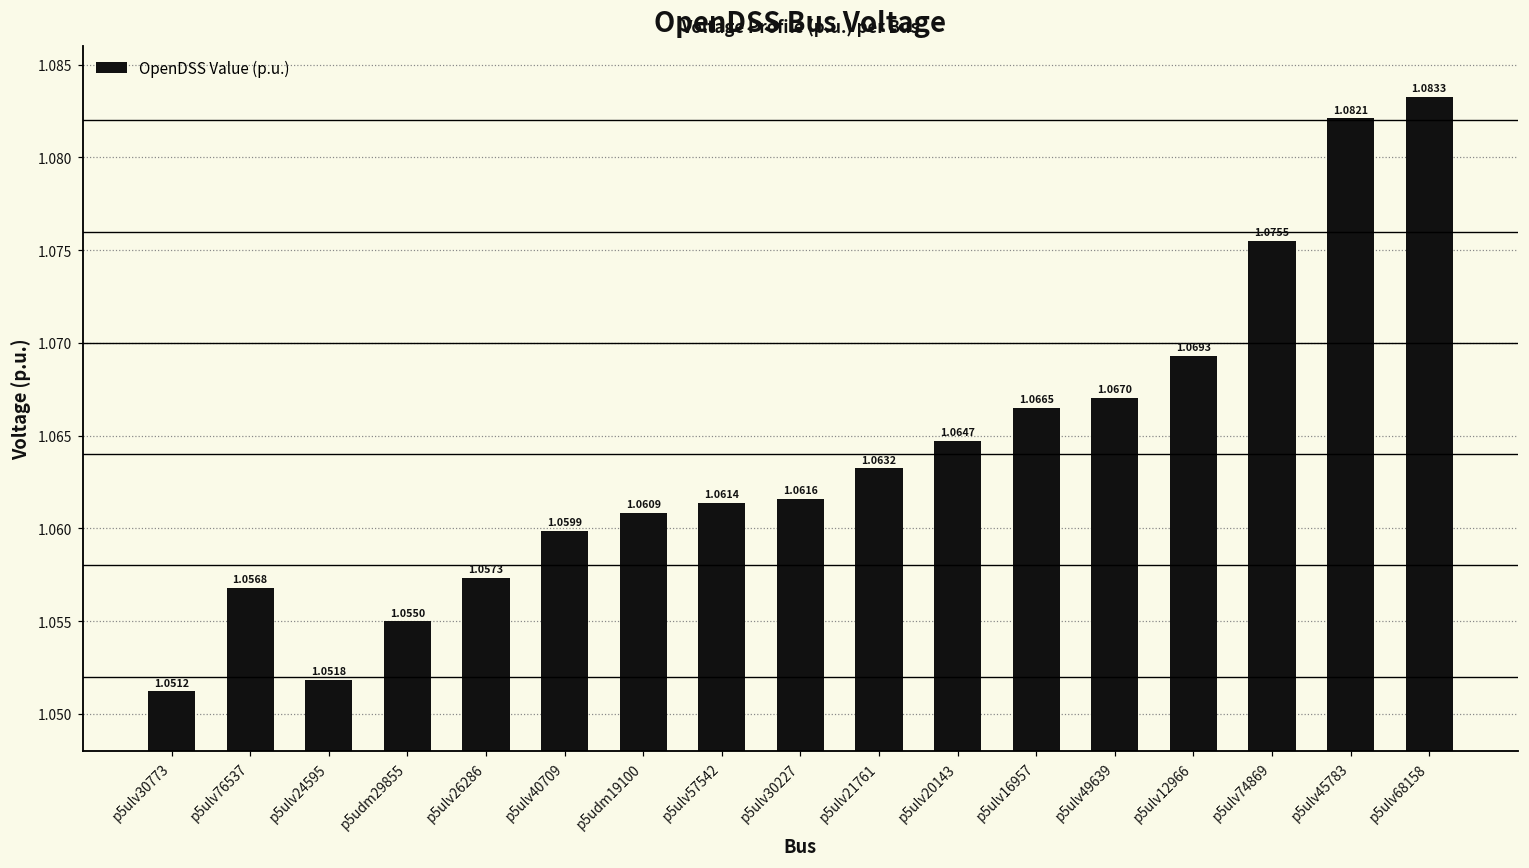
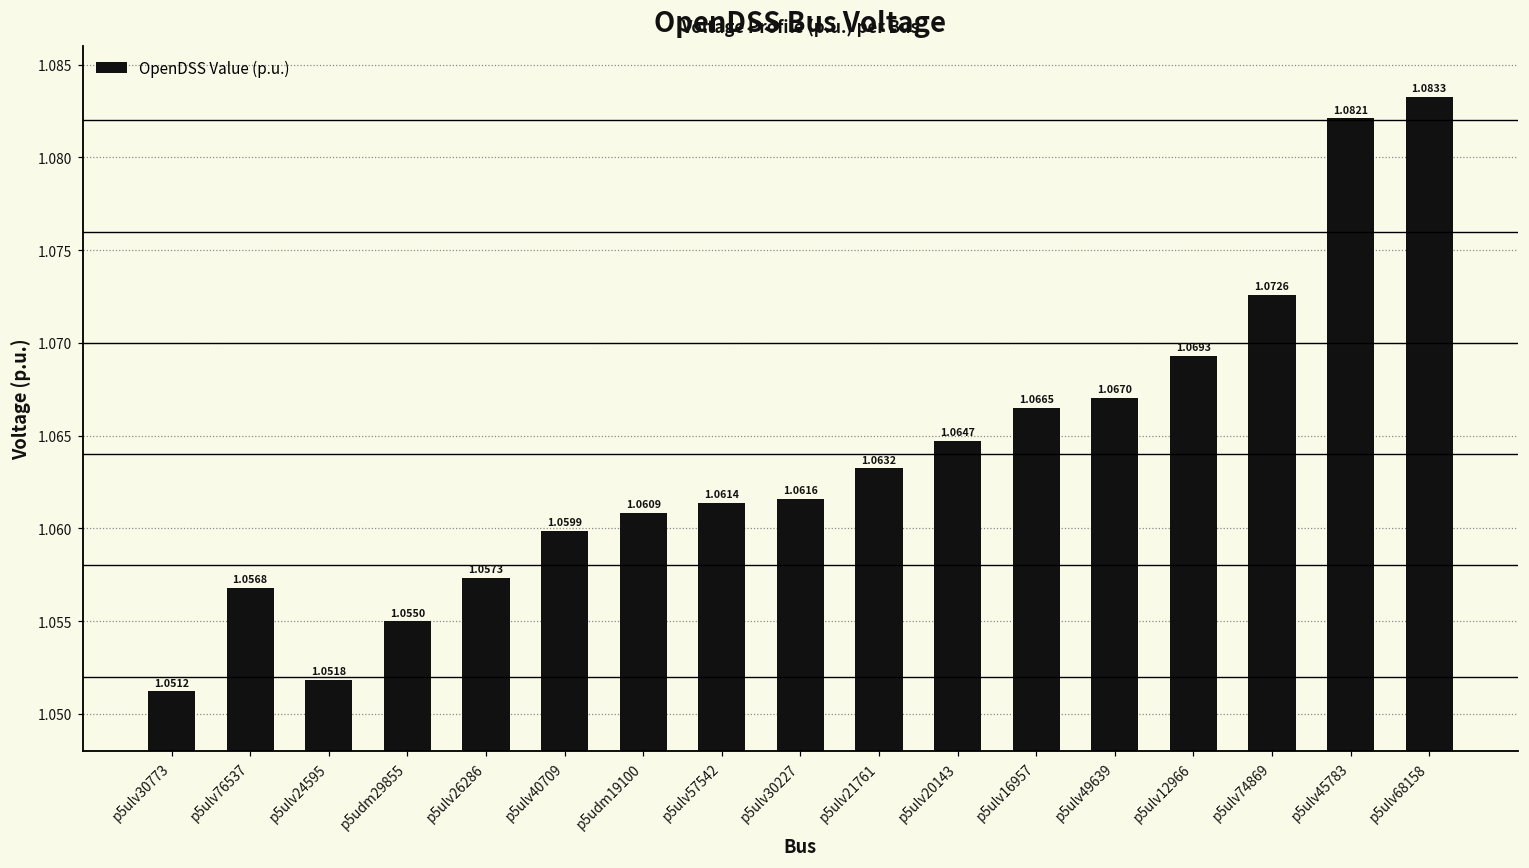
p5ulv74869: 1.0755 -> 1.0726
